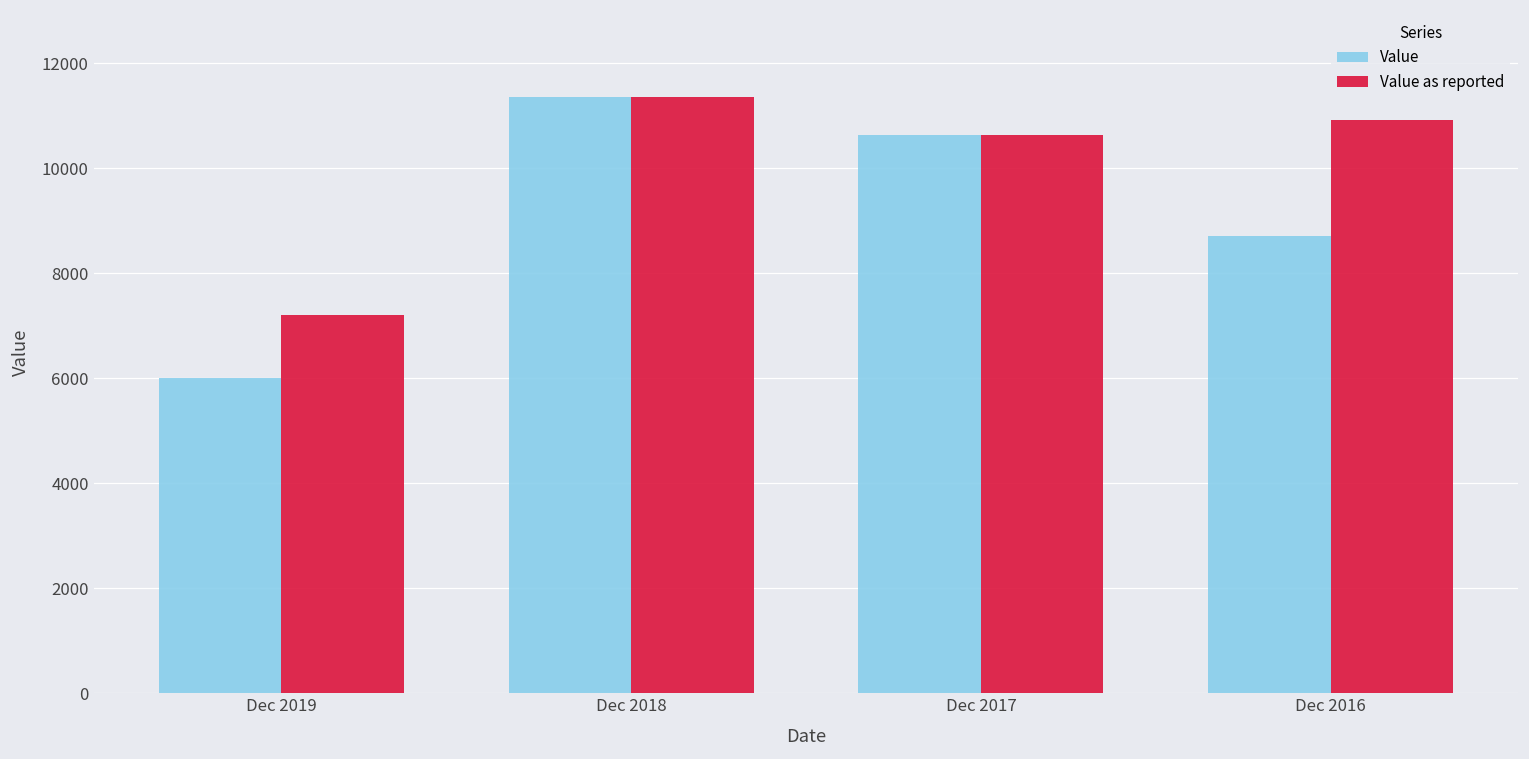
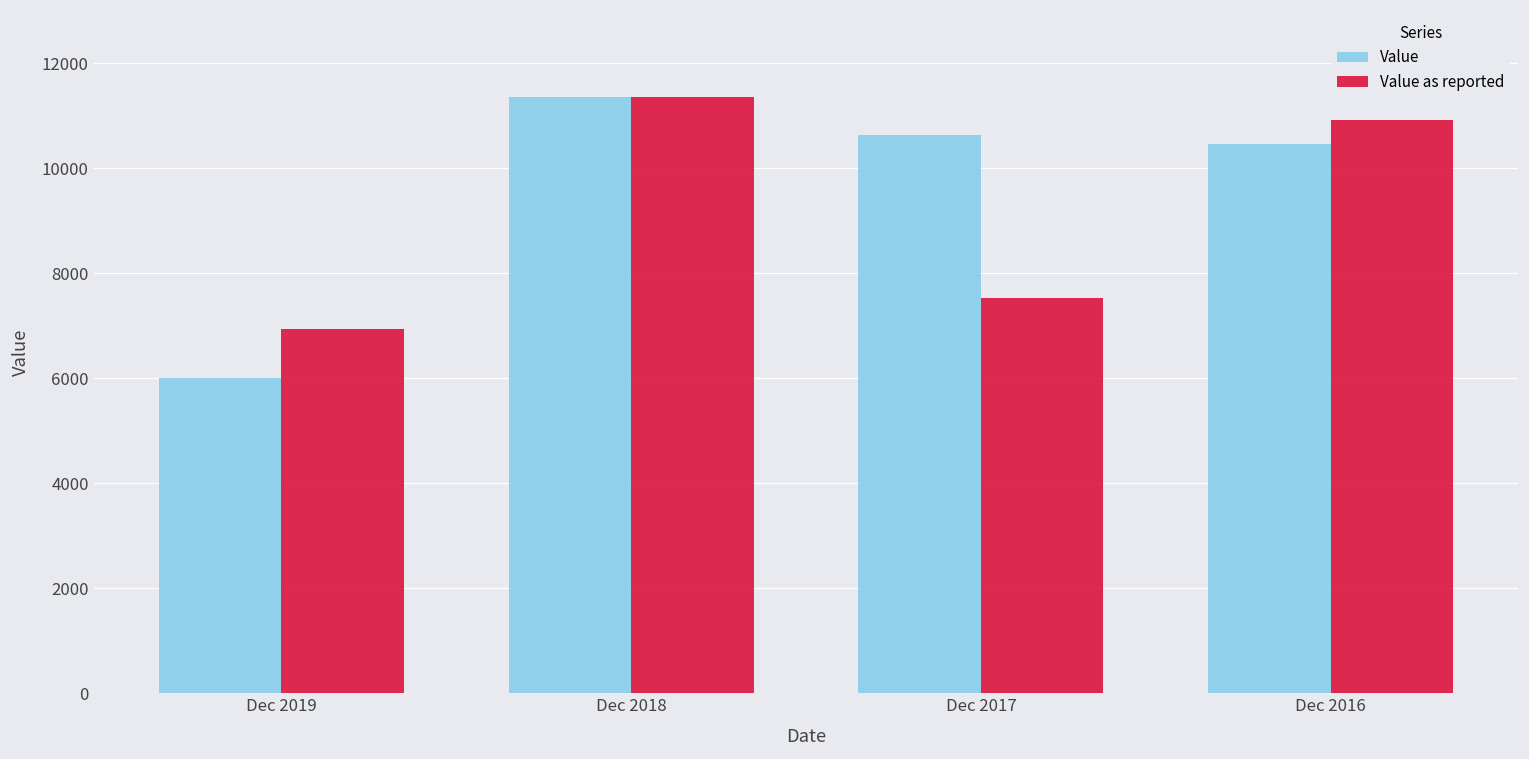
Value as reported, Dec 2019: 7200 -> 6900
Value as reported, Dec 2017: 10600 -> 7500
Value, Dec 2016: 8700 -> 10500
